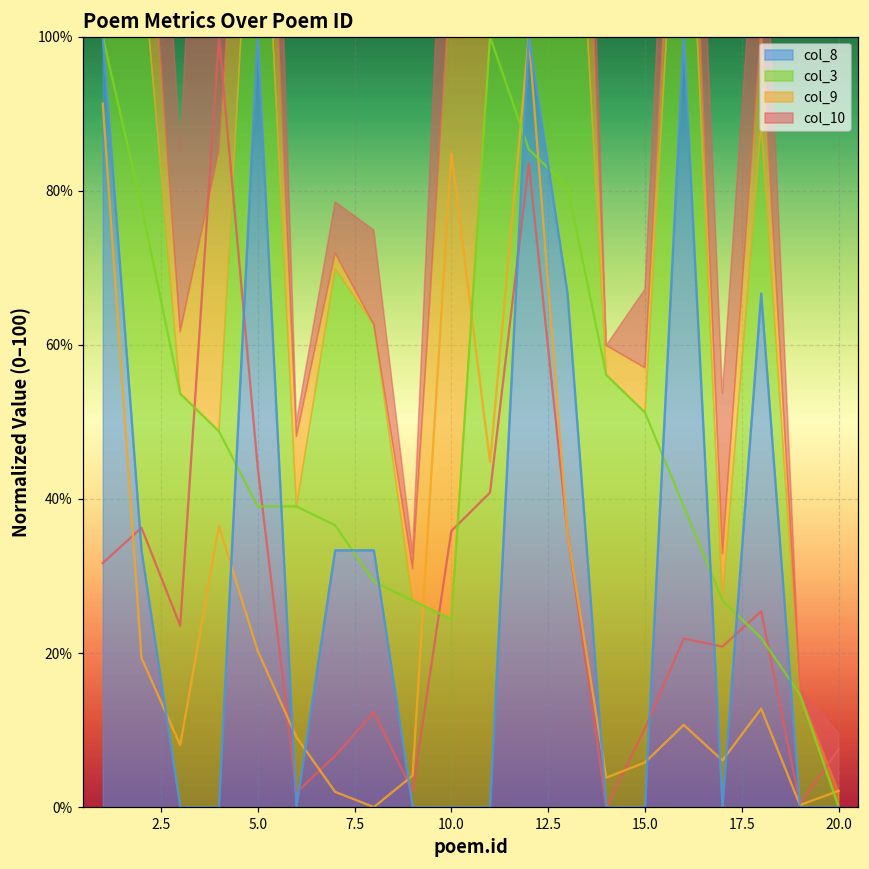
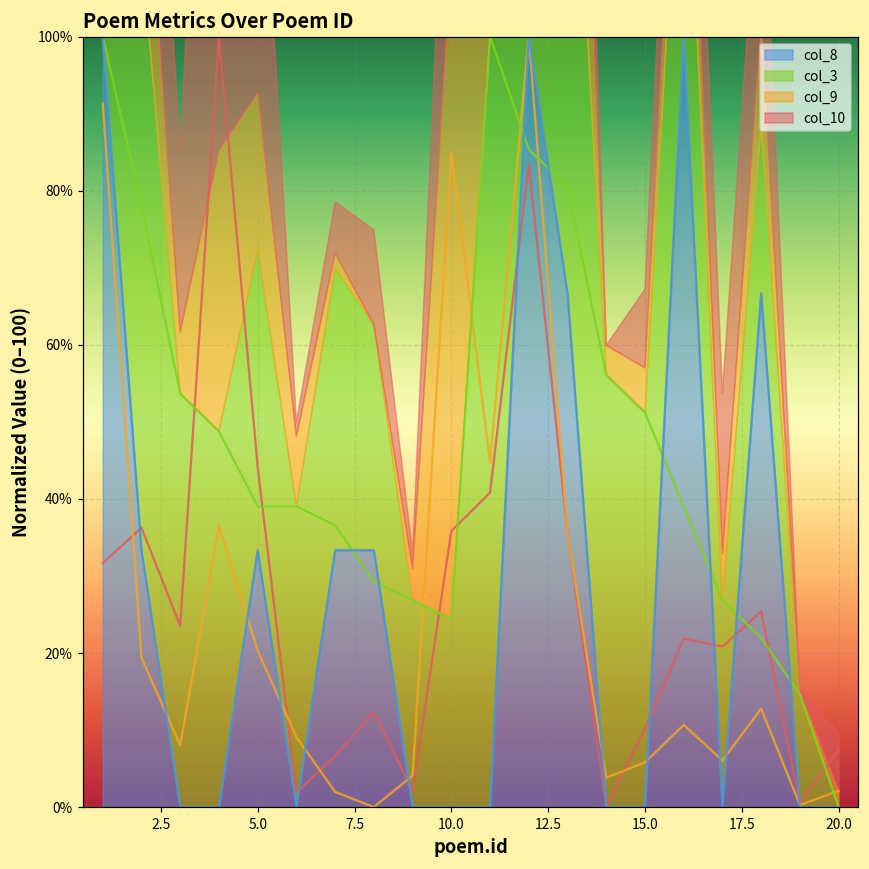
col_8, 5.0: 100% -> 33%
